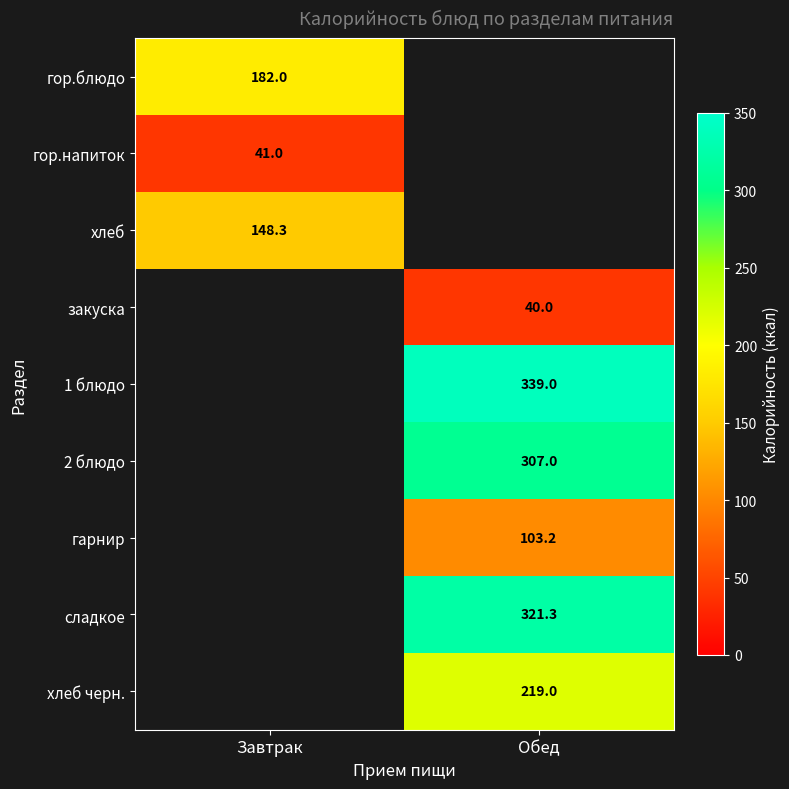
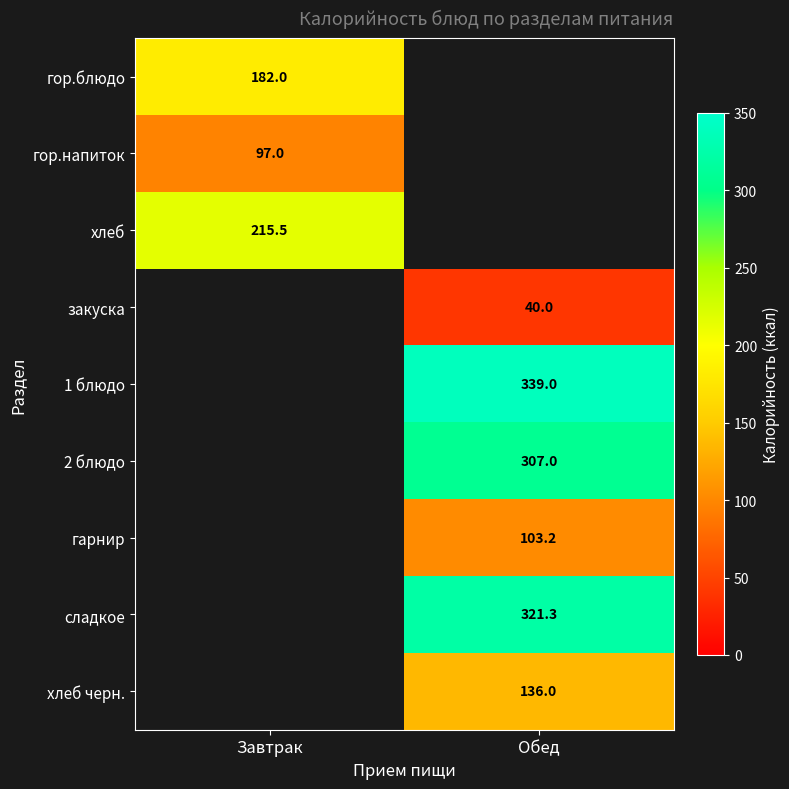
гор.напиток, Завтрак: 41.0 -> 97.0
хлеб, Завтрак: 148.3 -> 215.5
хлеб черн., Обед: 219.0 -> 136.0
